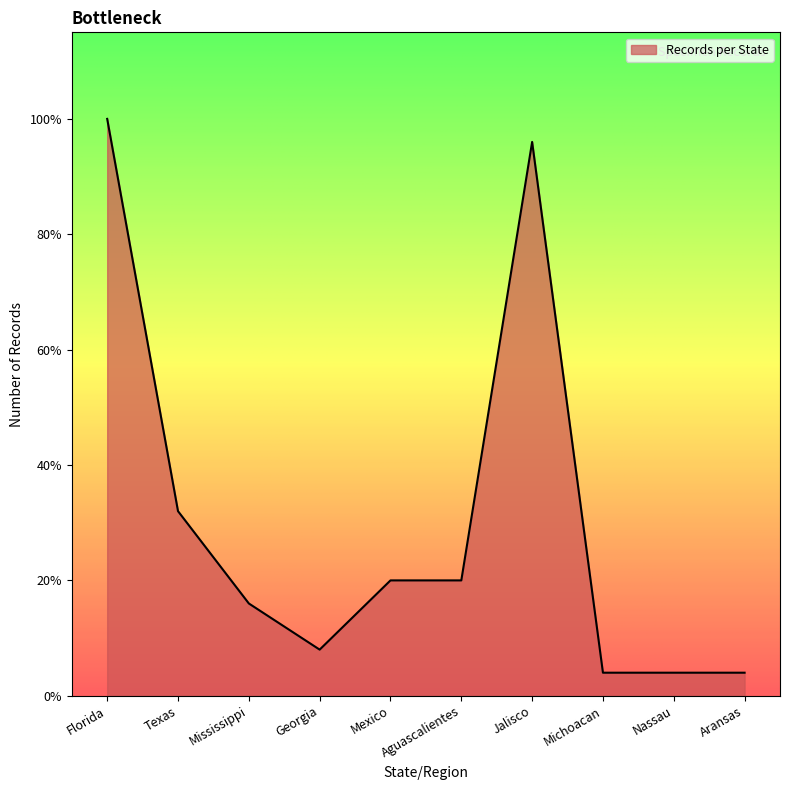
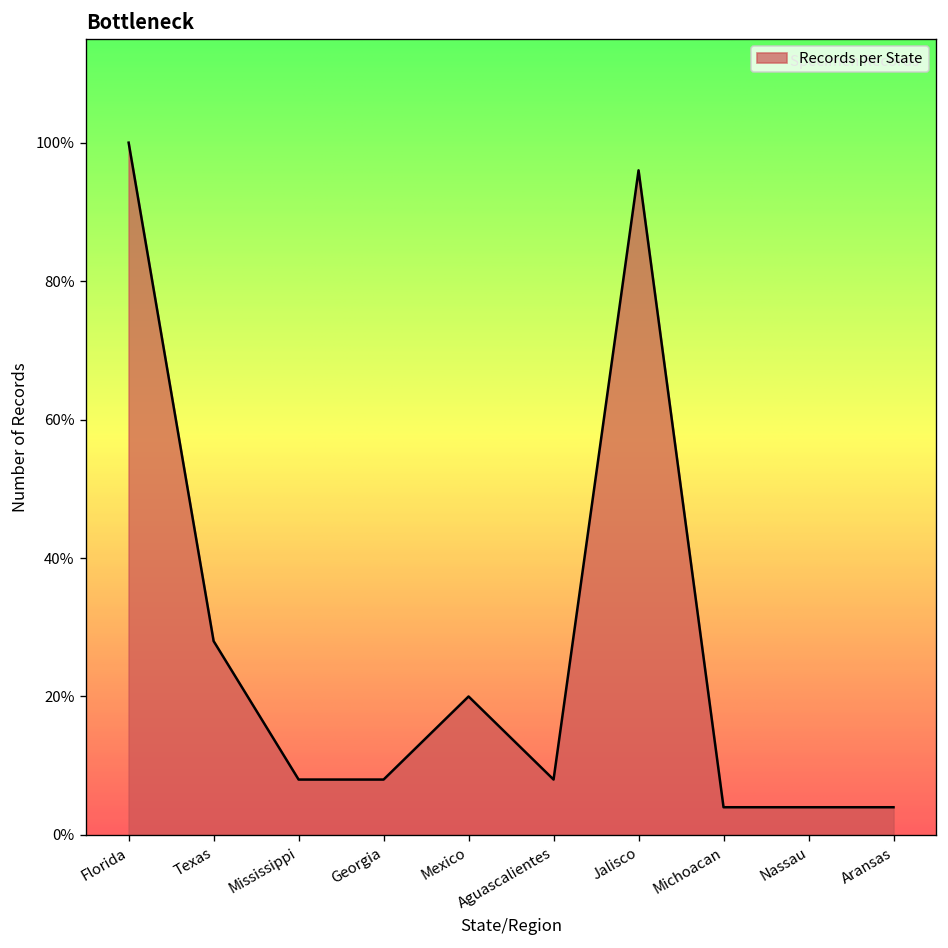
Texas: 32% -> 28%
Mississippi: 16% -> 8%
Aguascalientes: 20% -> 8%
